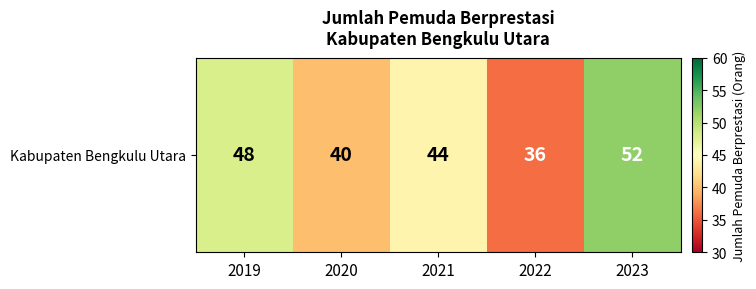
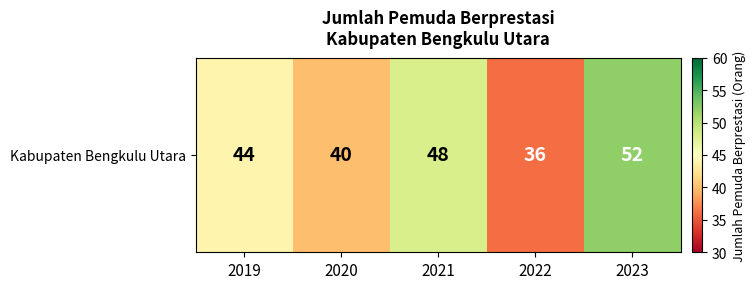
Kabupaten Bengkulu Utara, 2019: 48 -> 44
Kabupaten Bengkulu Utara, 2021: 44 -> 48
